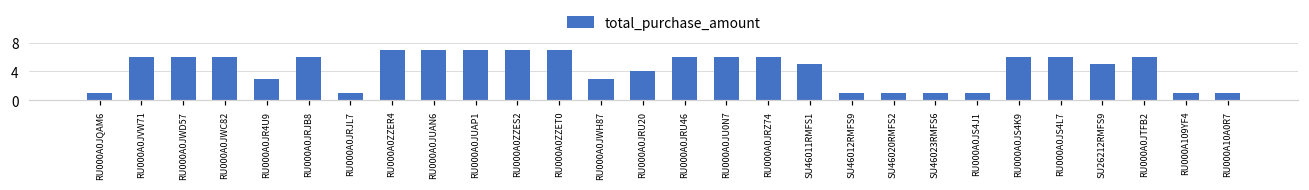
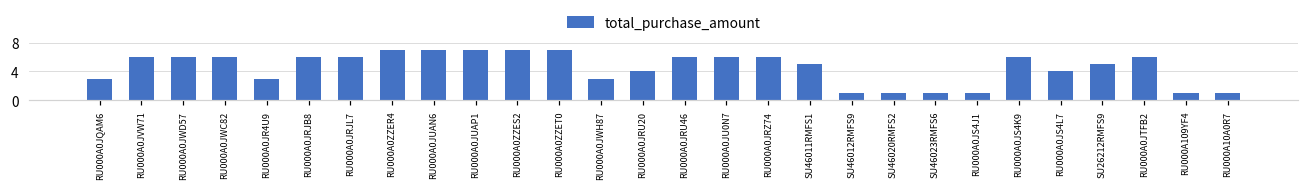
RU000A0JQAM6: 1 -> 3
RU000A0JRJL7: 1 -> 6
RU000A0JS4L7: 6 -> 4
